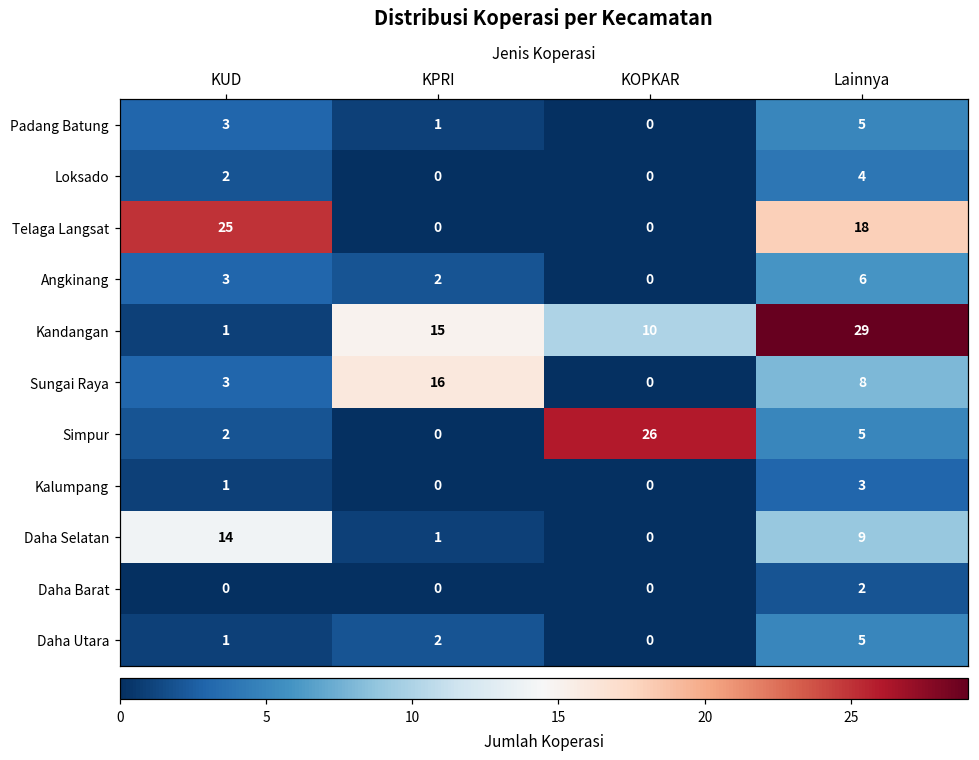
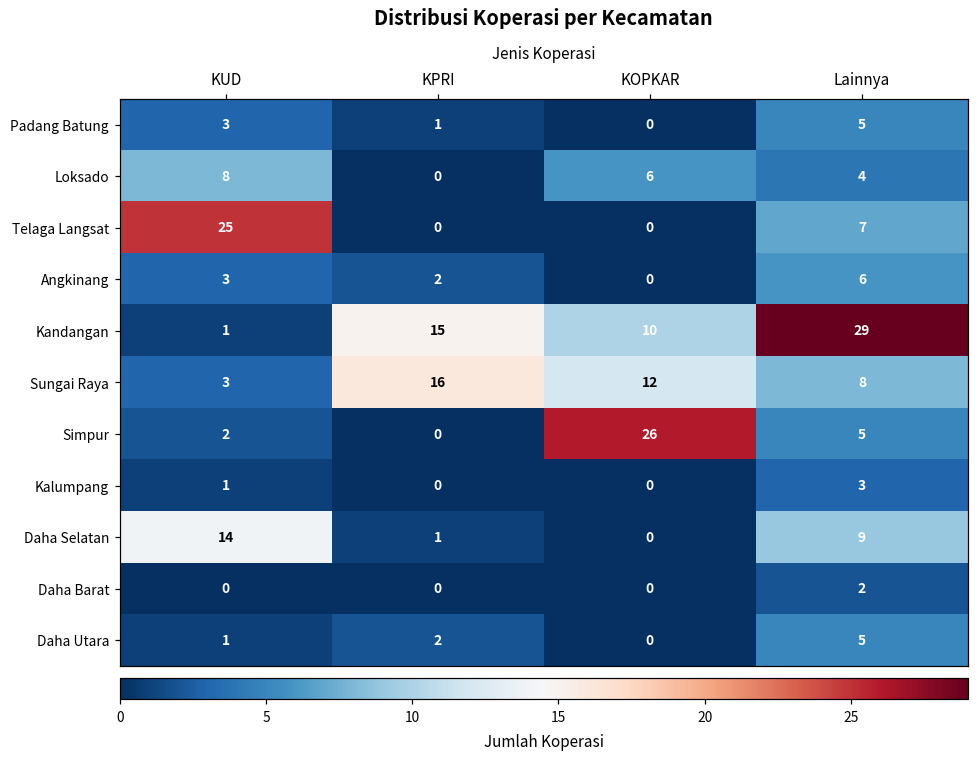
Loksado, KUD: 2 -> 8
Loksado, KOPKAR: 0 -> 6
Telaga Langsat, Lainnya: 18 -> 7
Sungai Raya, KOPKAR: 0 -> 12
